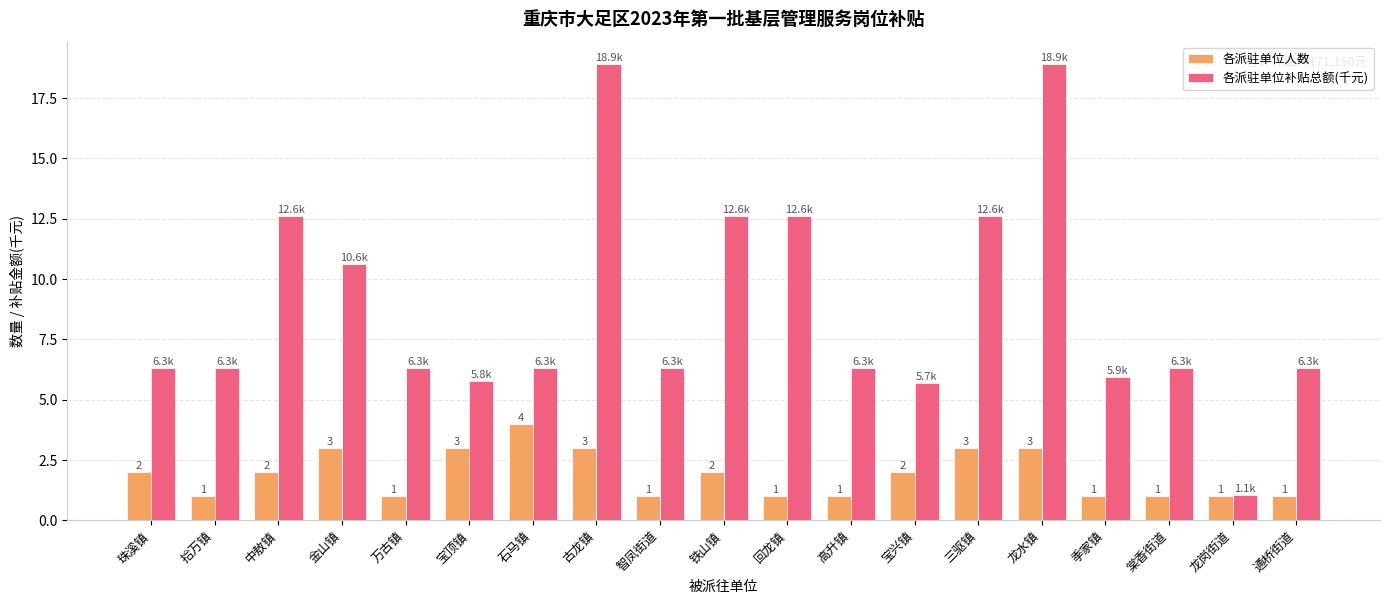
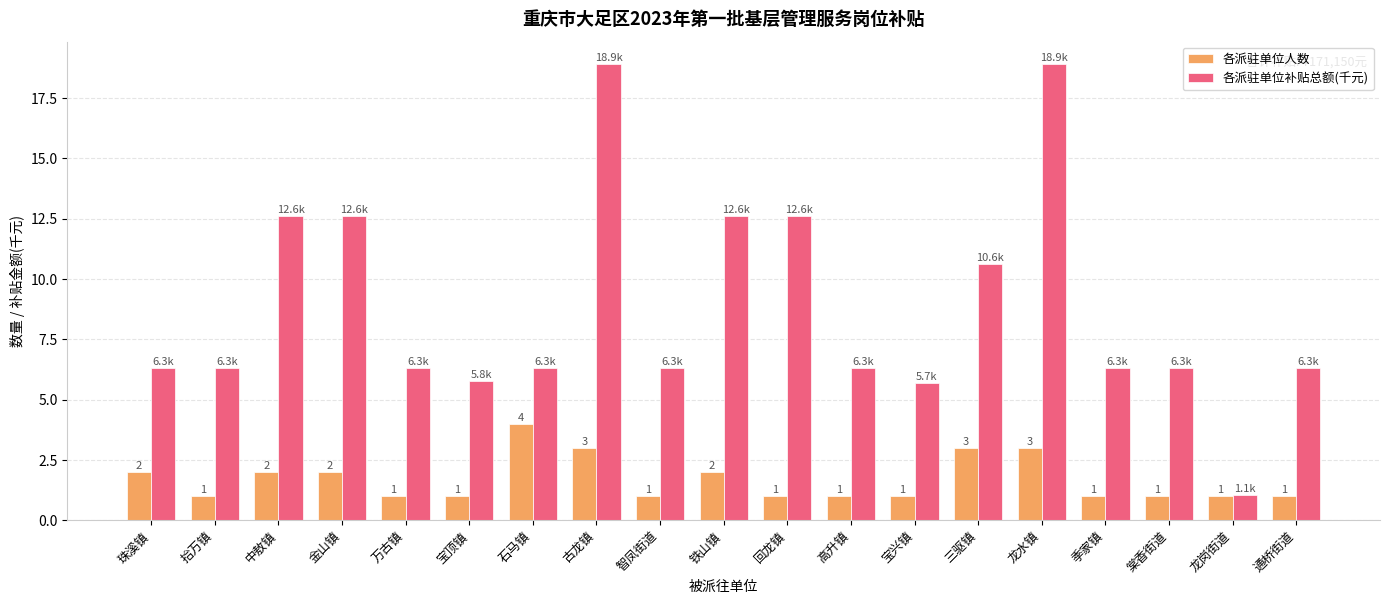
各派驻单位人数, 金山镇: 3 -> 2
各派驻单位补贴总额(千元), 金山镇: 10.6k -> 12.6k
各派驻单位人数, 宝顶镇: 3 -> 1
各派驻单位人数, 宝兴镇: 2 -> 1
各派驻单位补贴总额(千元), 三驱镇: 12.6k -> 10.6k
各派驻单位补贴总额(千元), 季家镇: 5.9k -> 6.3k
